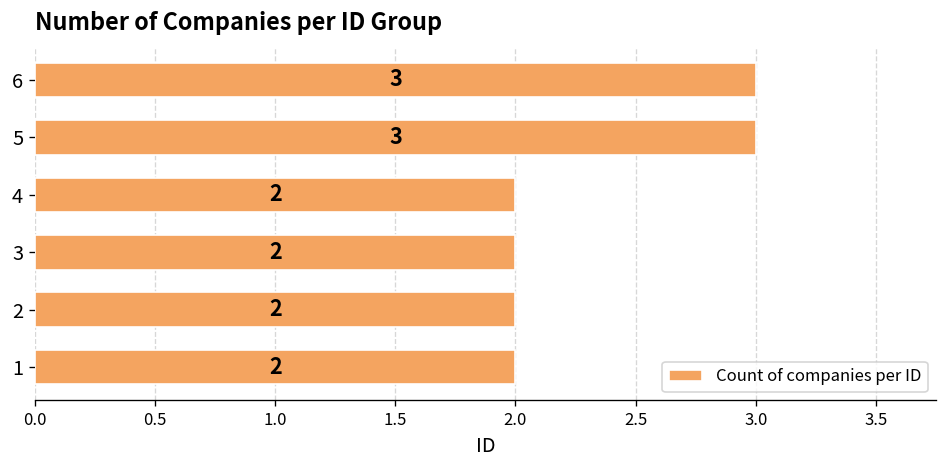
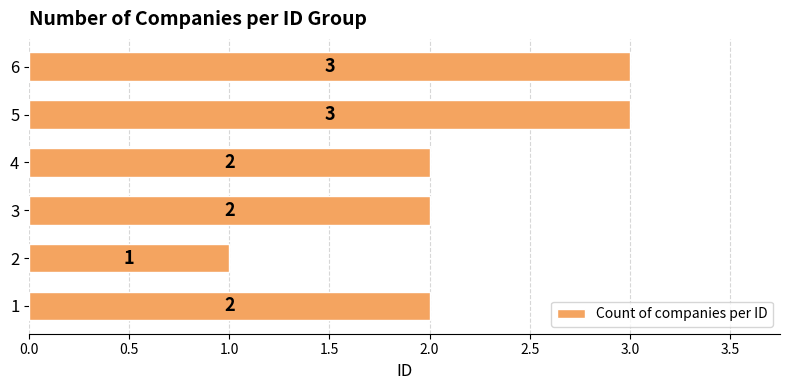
2: 2 -> 1
